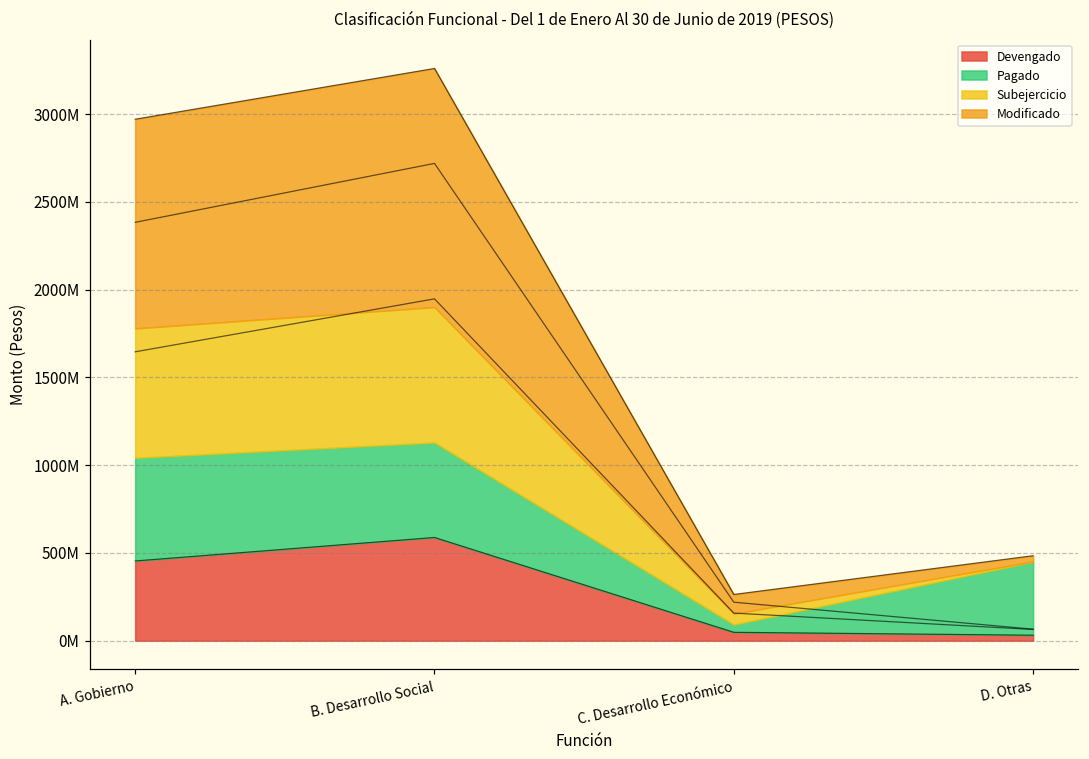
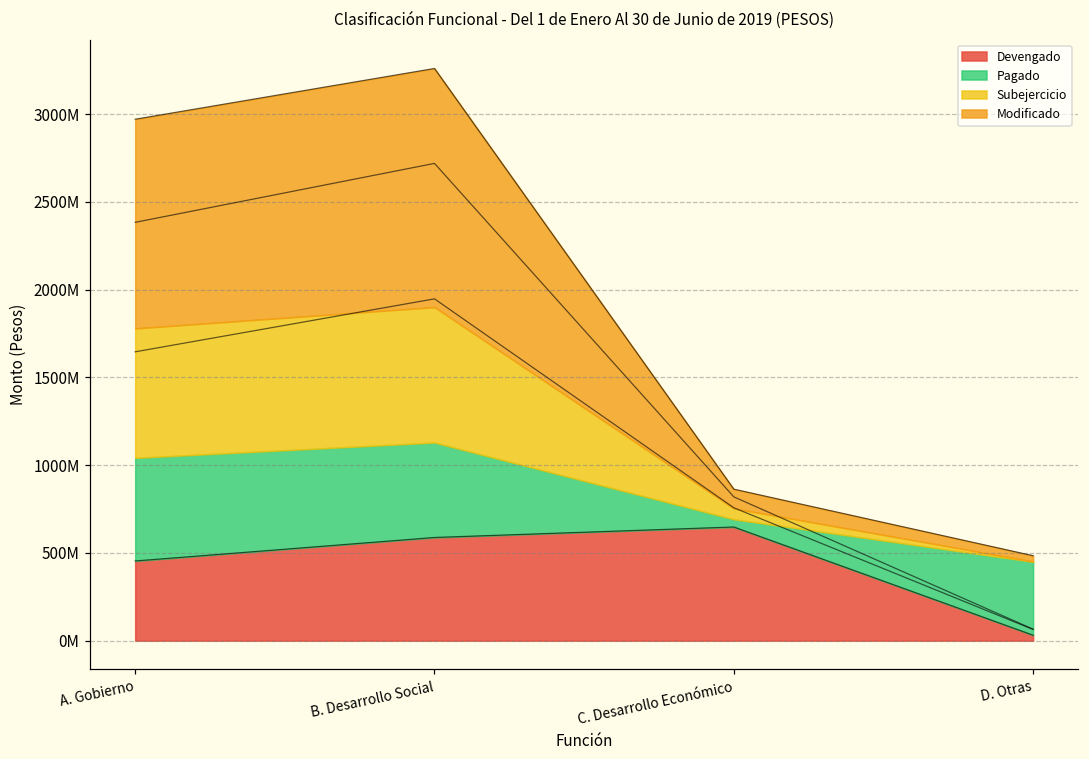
Devengado, C. Desarrollo Económico: 50000000 -> 650000000
